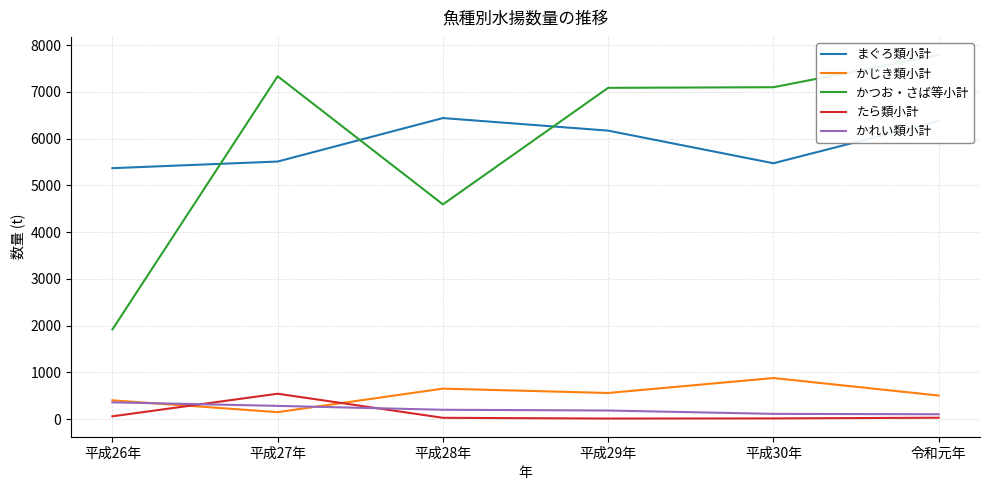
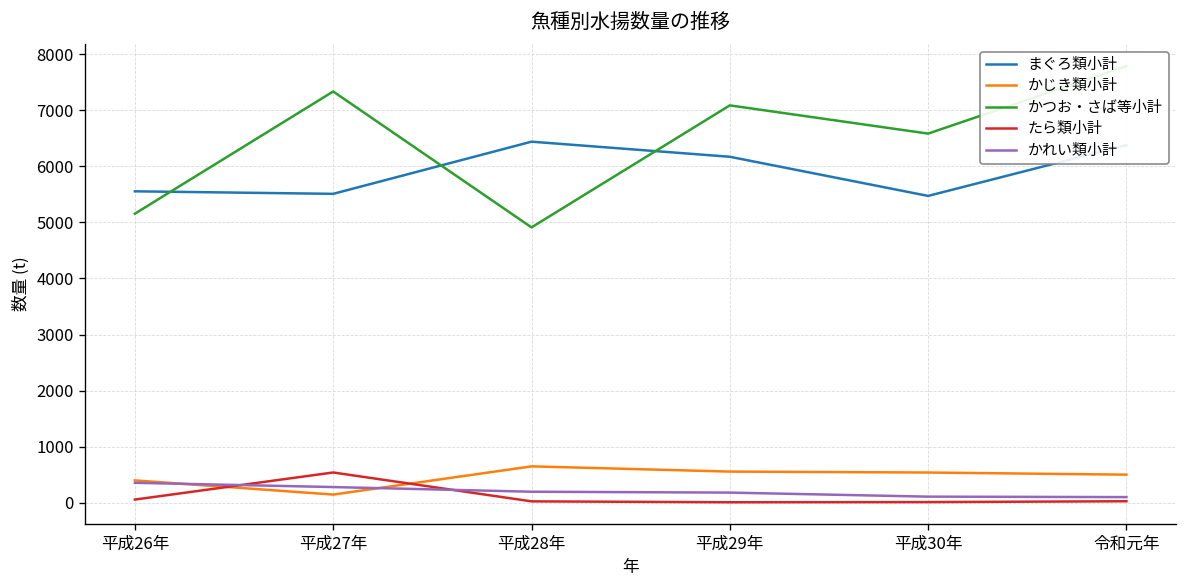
まぐろ類小計, 平成26年: 5400 -> 5600
かつお・さば等小計, 平成26年: 1900 -> 5200
かつお・さば等小計, 平成28年: 4600 -> 4900
かじき類小計, 平成30年: 900 -> 500
かつお・さば等小計, 平成30年: 7100 -> 6600
